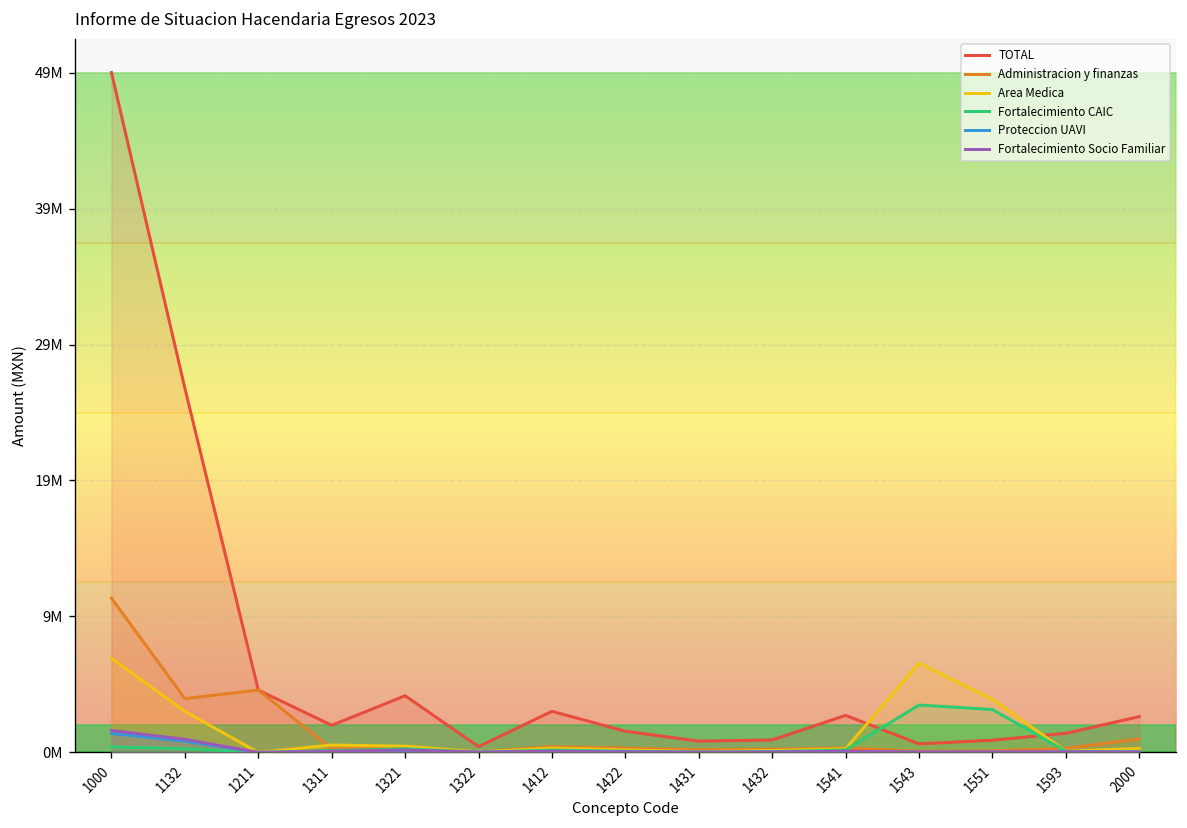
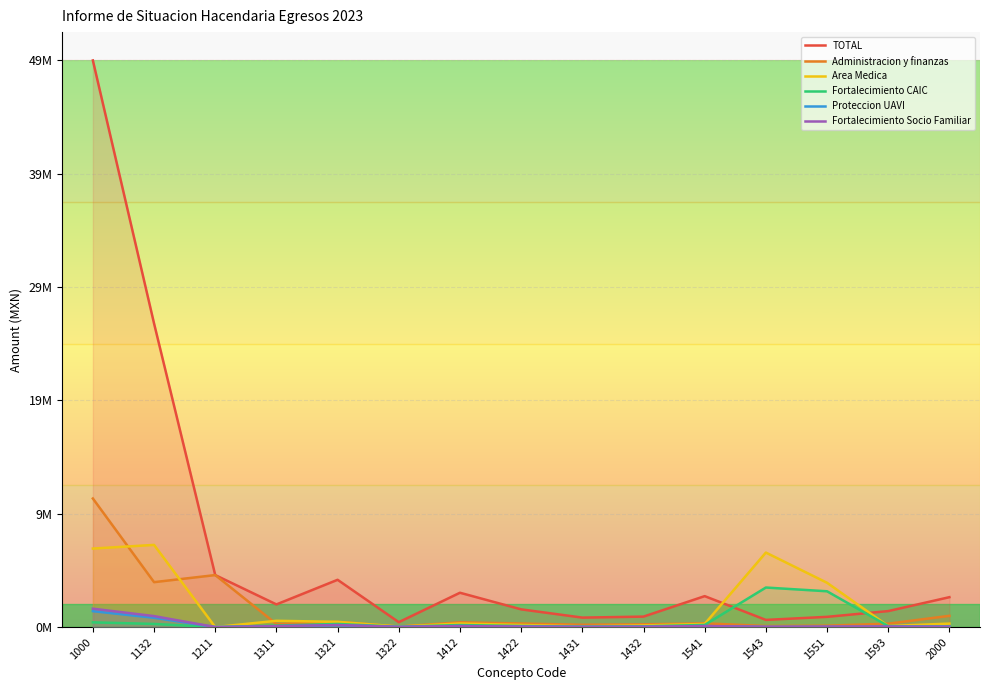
Area Medica, 1132: 3000000 -> 7200000
